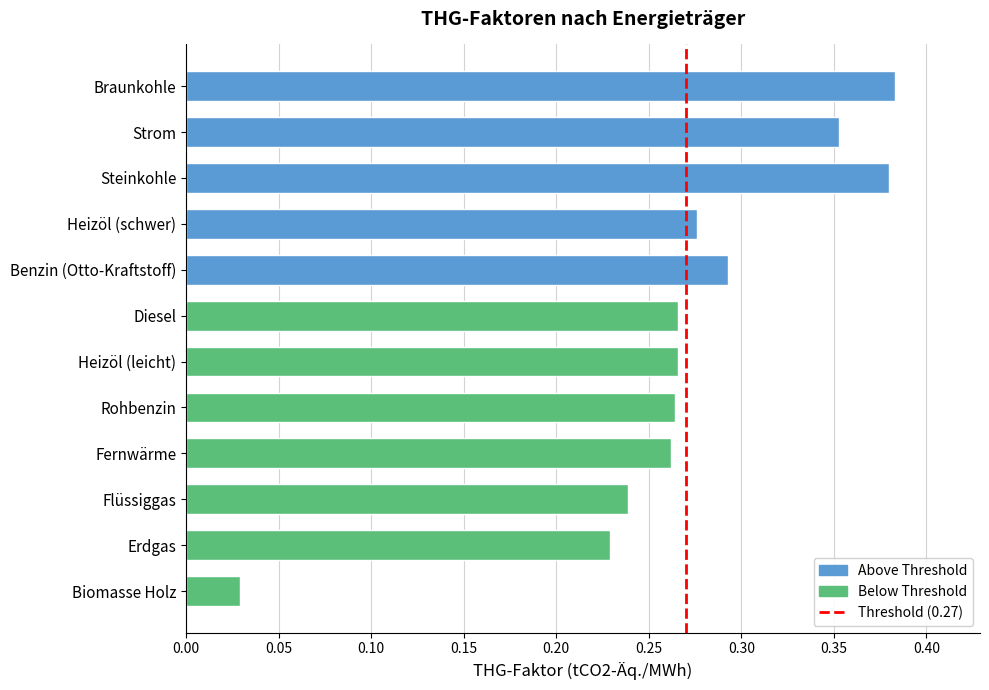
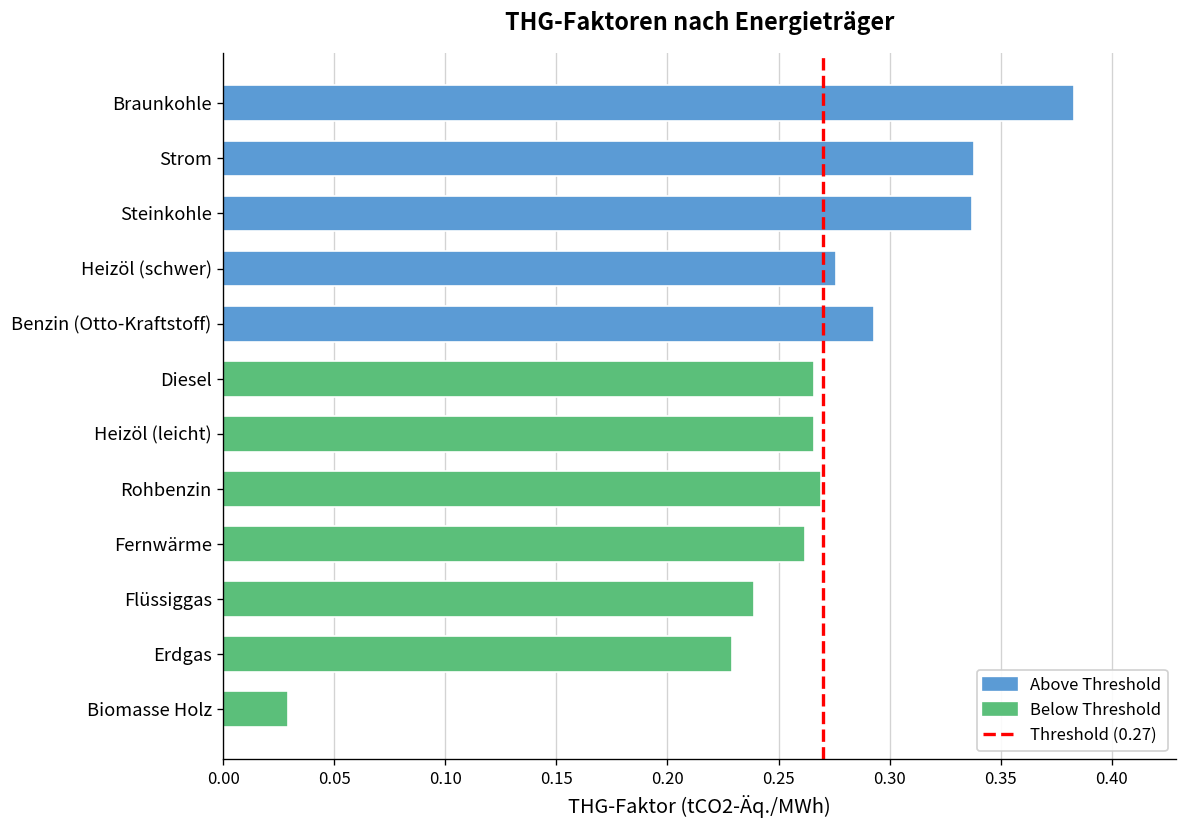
Strom: 0.353 -> 0.338
Steinkohle: 0.380 -> 0.337
Rohbenzin: 0.264 -> 0.269
